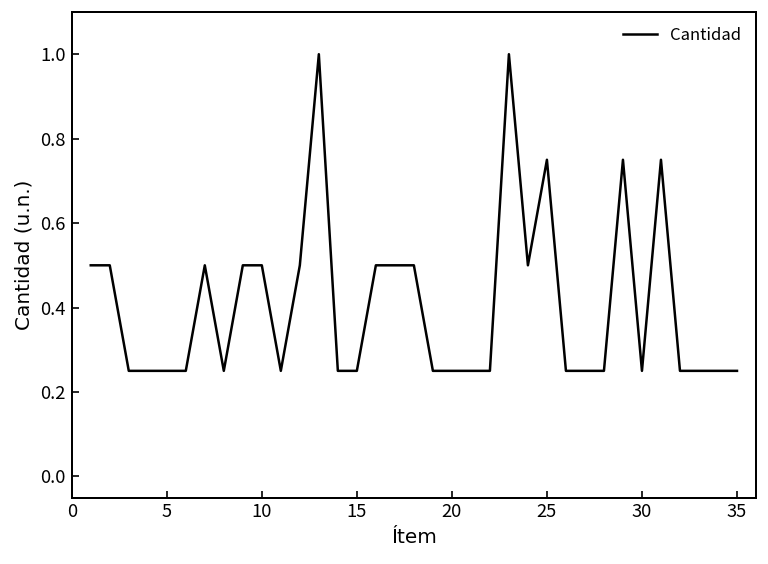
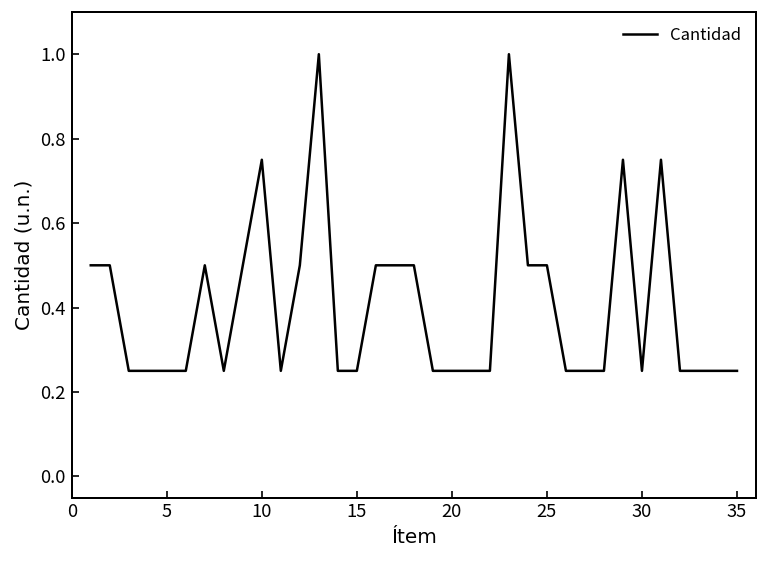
10: 0.50 -> 0.75
25: 0.75 -> 0.50
